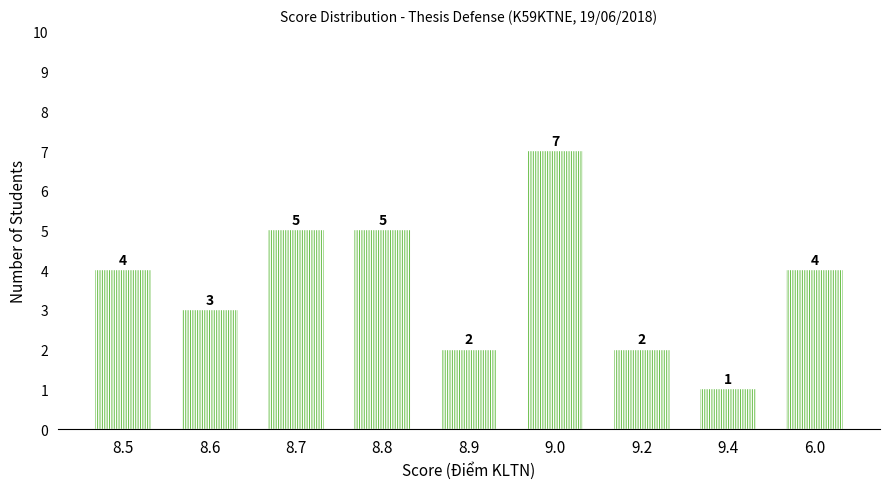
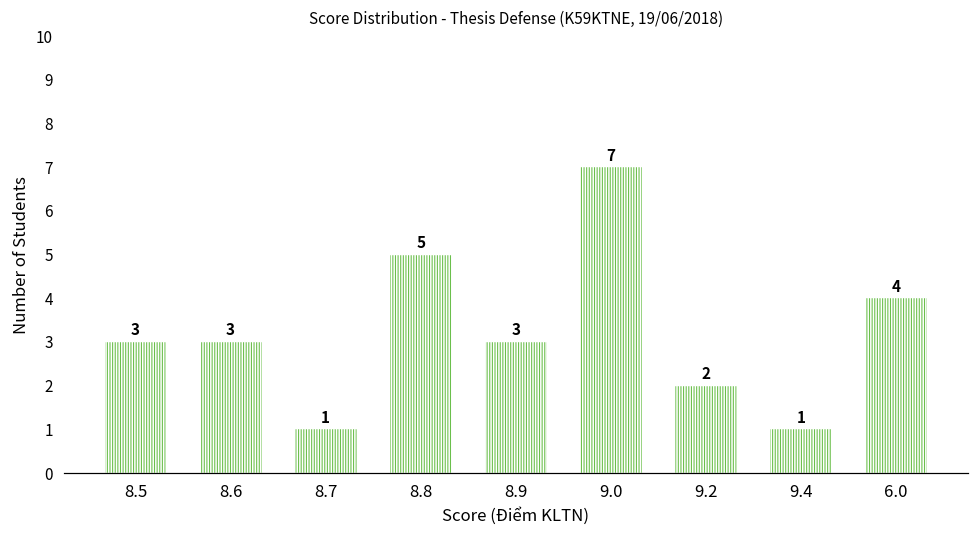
8.5: 4 -> 3
8.7: 5 -> 1
8.9: 2 -> 3
